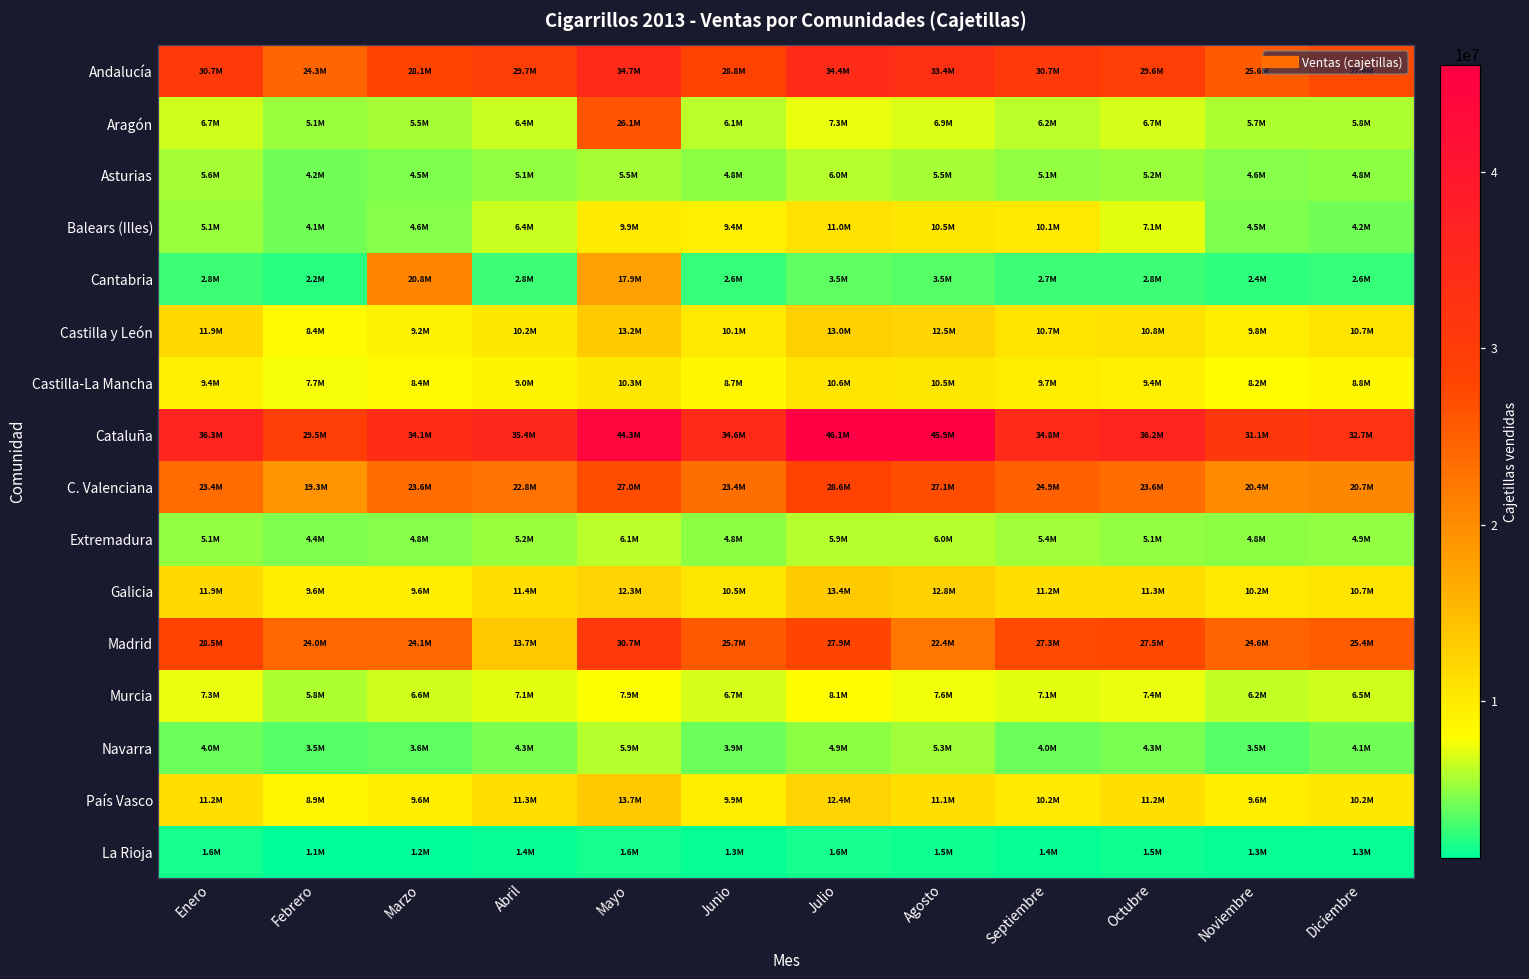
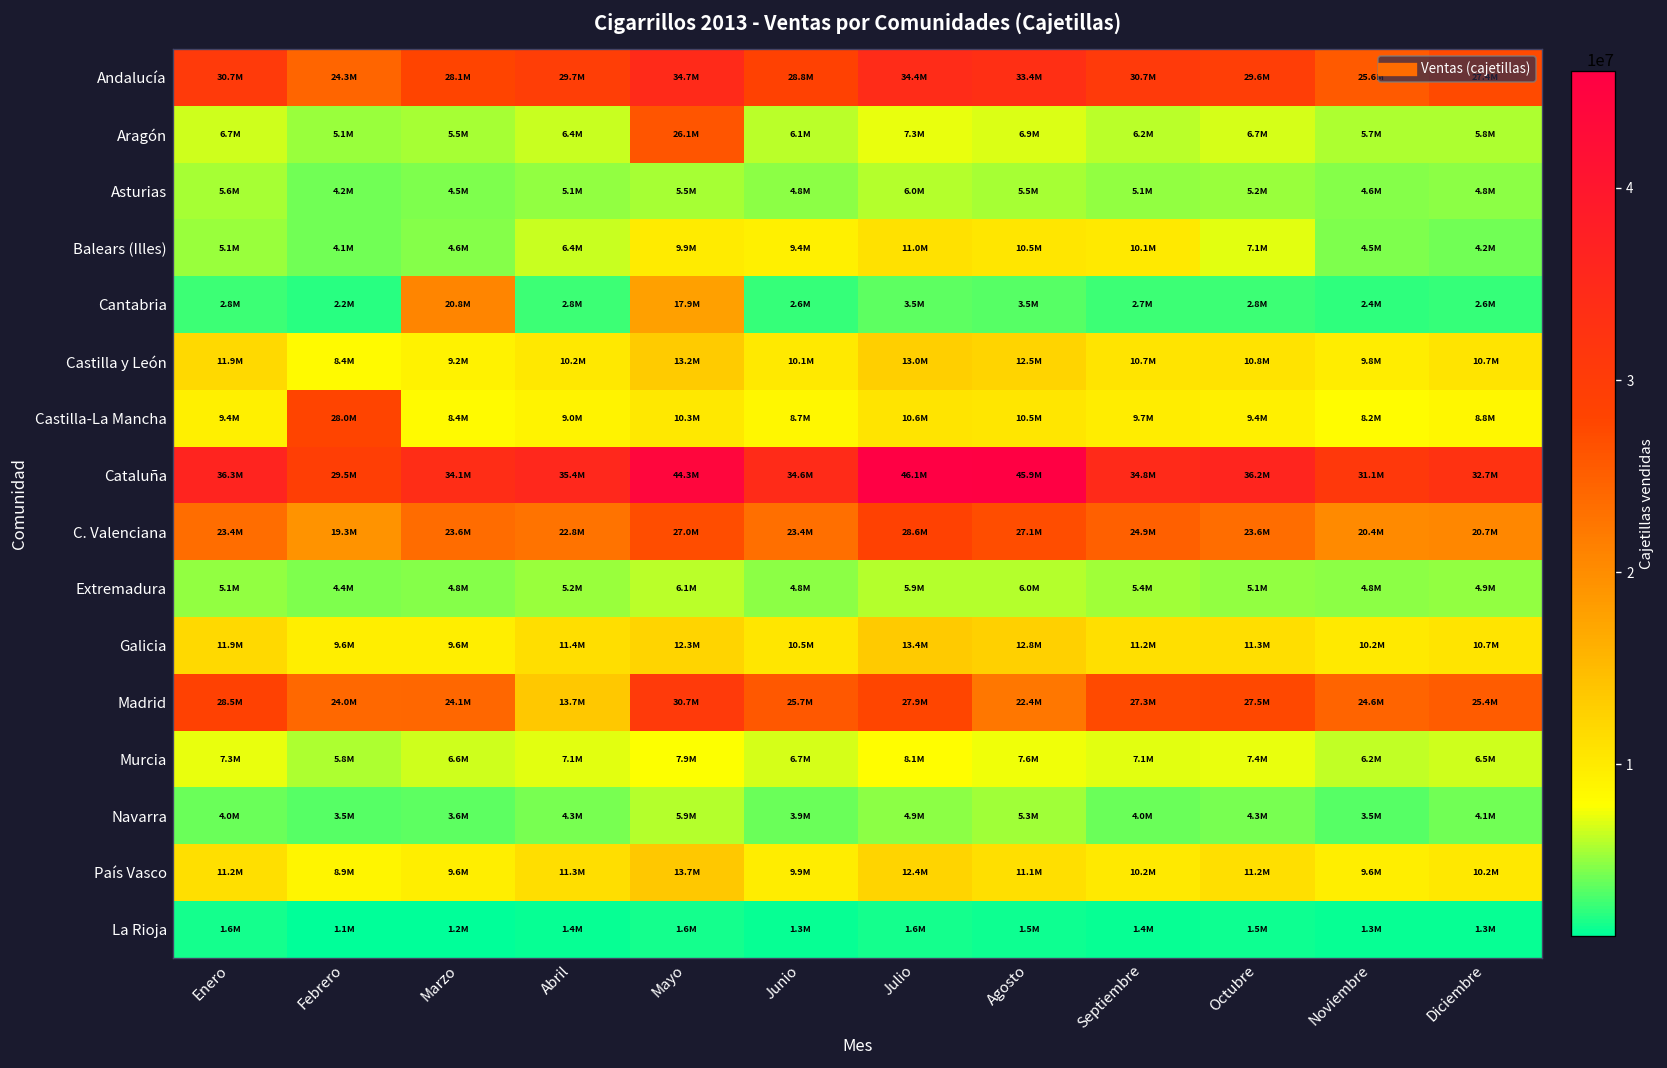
Castilla-La Mancha, Febrero: 7.7M -> 28.0M
